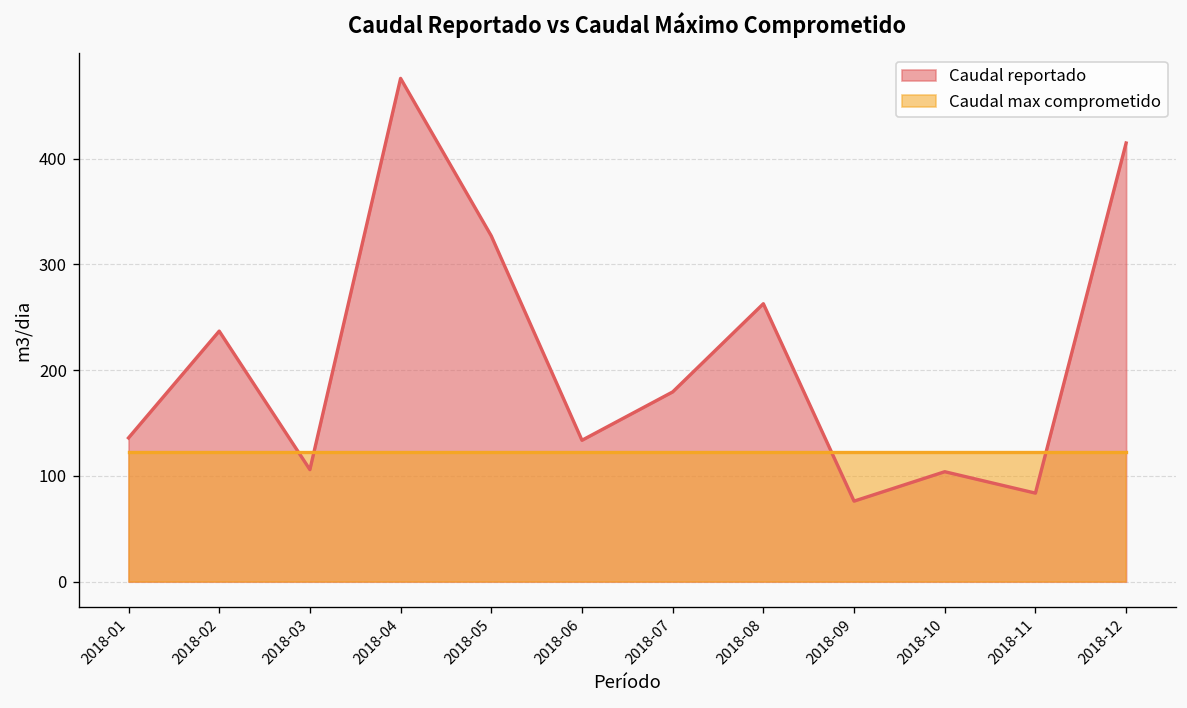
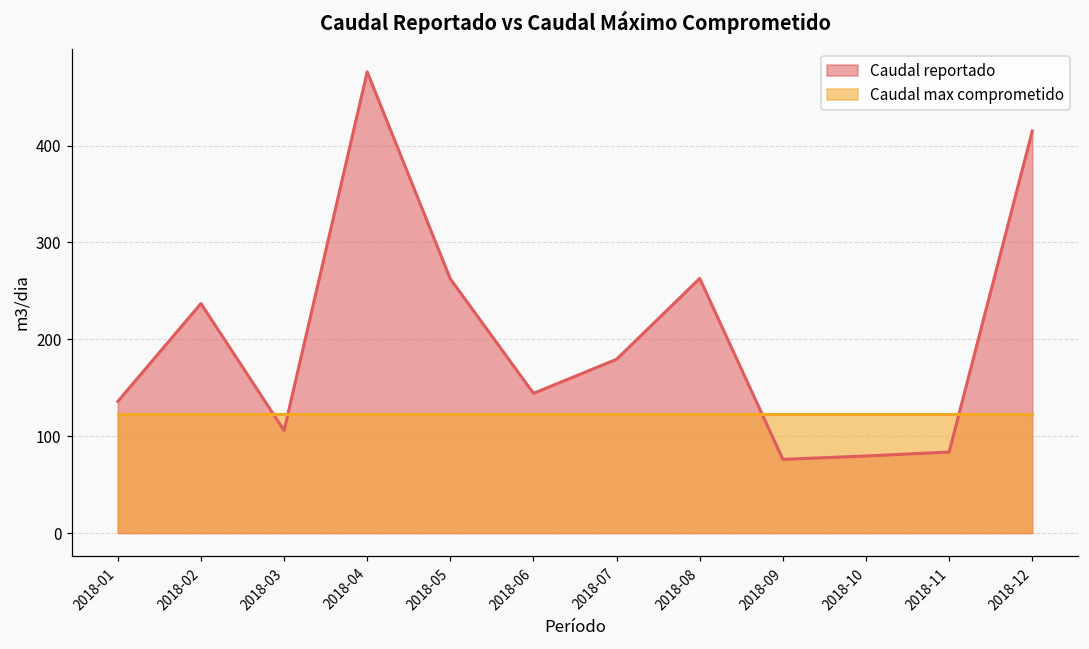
Caudal reportado, 2018-05: 330 -> 260
Caudal reportado, 2018-06: 130 -> 140
Caudal reportado, 2018-10: 100 -> 80
